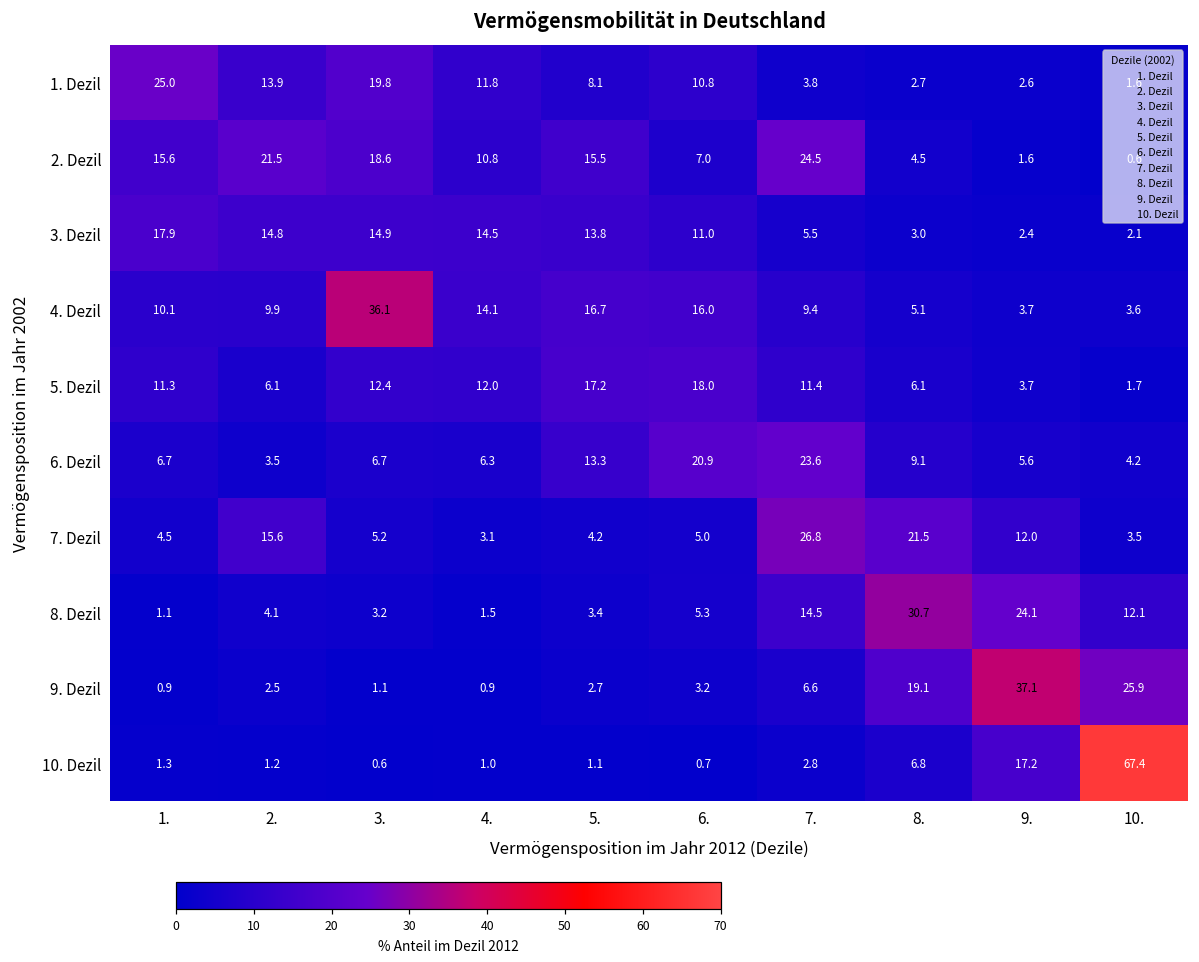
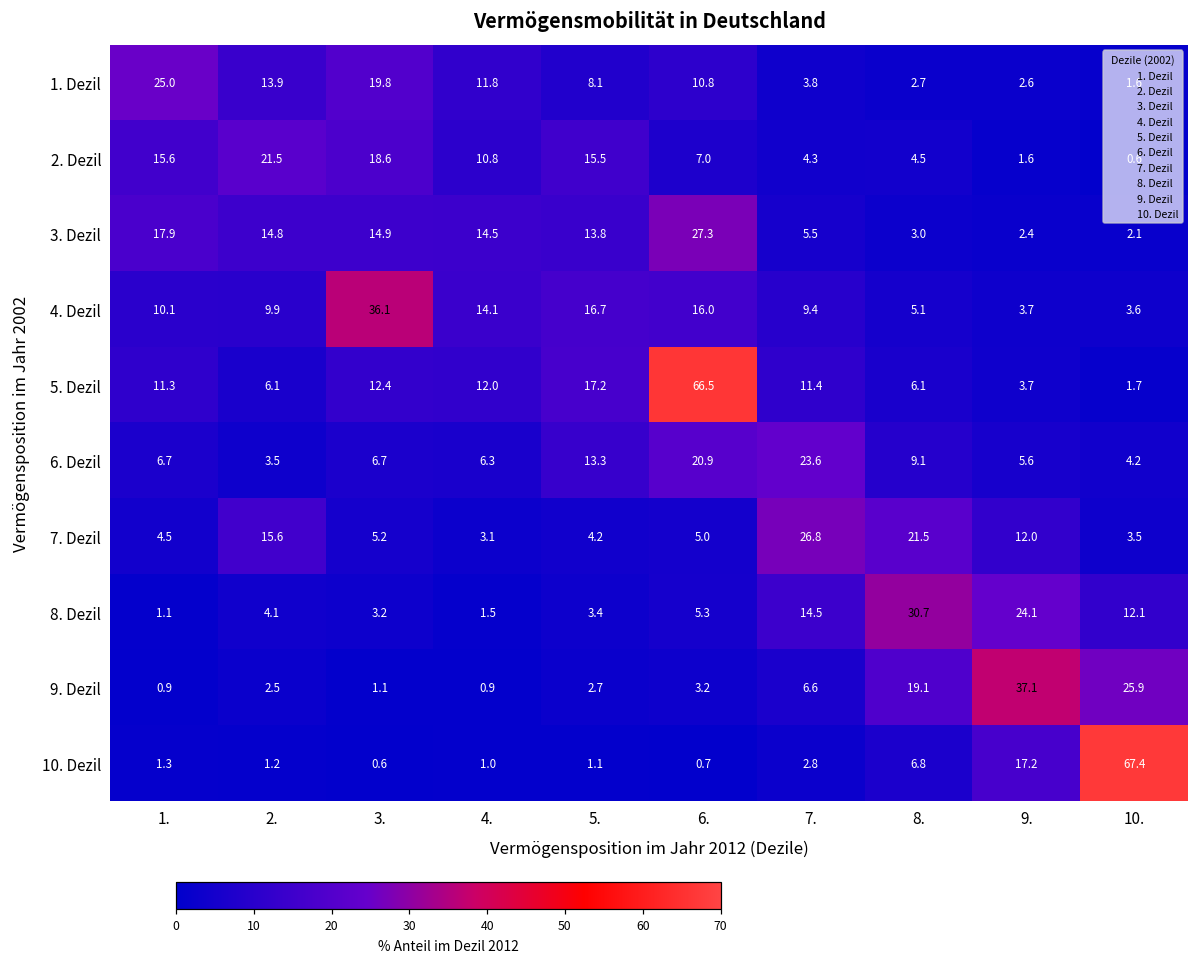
2. Dezil, 7.: 24.5 -> 4.3
3. Dezil, 6.: 11.0 -> 27.3
5. Dezil, 6.: 18.0 -> 66.5
